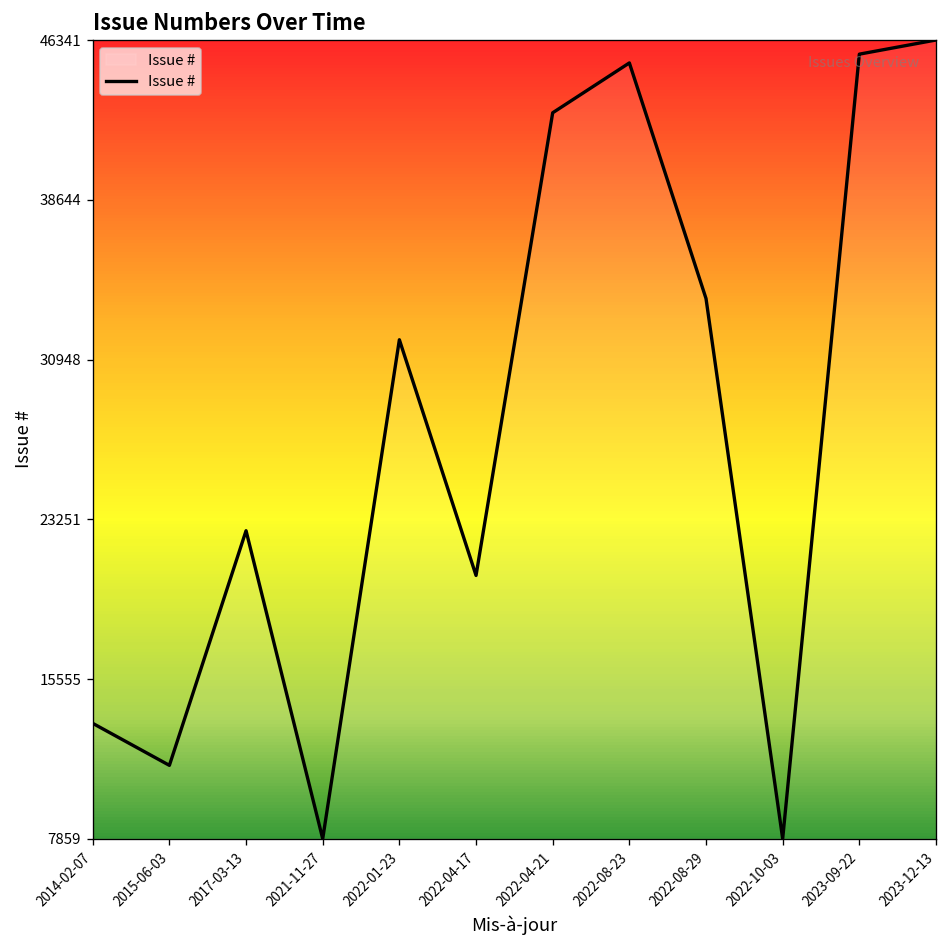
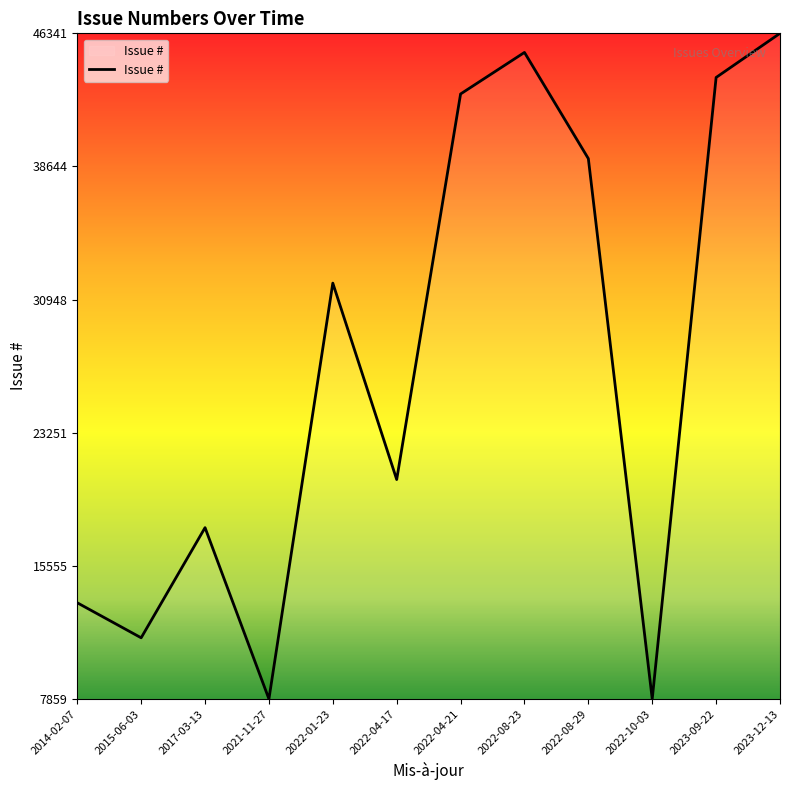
2017-03-13: 22700 -> 17800
2022-08-29: 33900 -> 39100
2023-09-22: 45700 -> 43800
